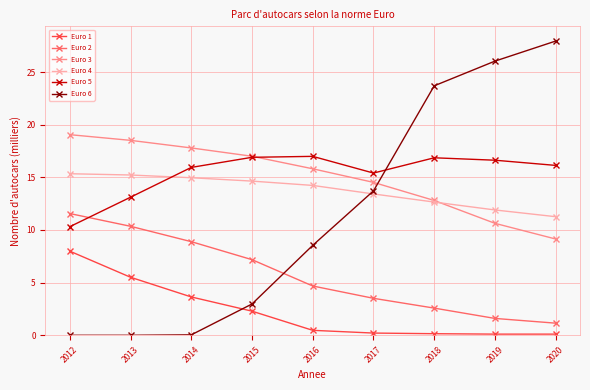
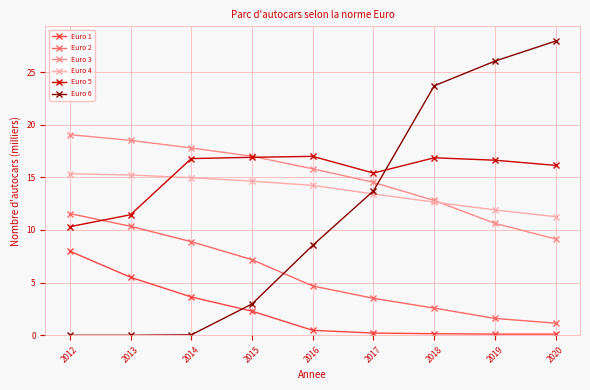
Euro 5, 2013: 13.1 -> 11.4
Euro 5, 2014: 15.9 -> 16.8
